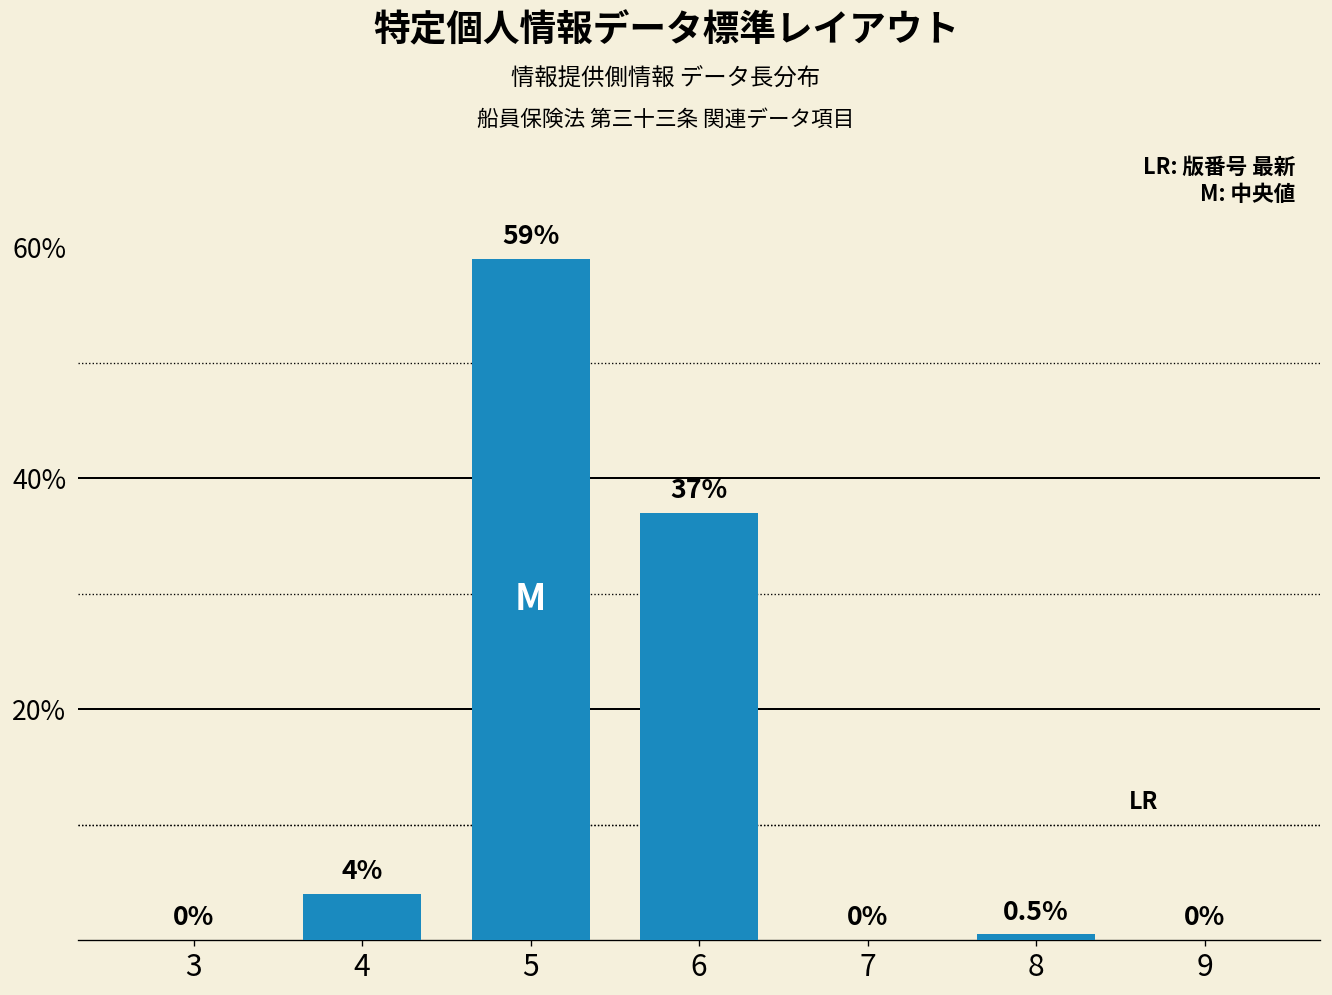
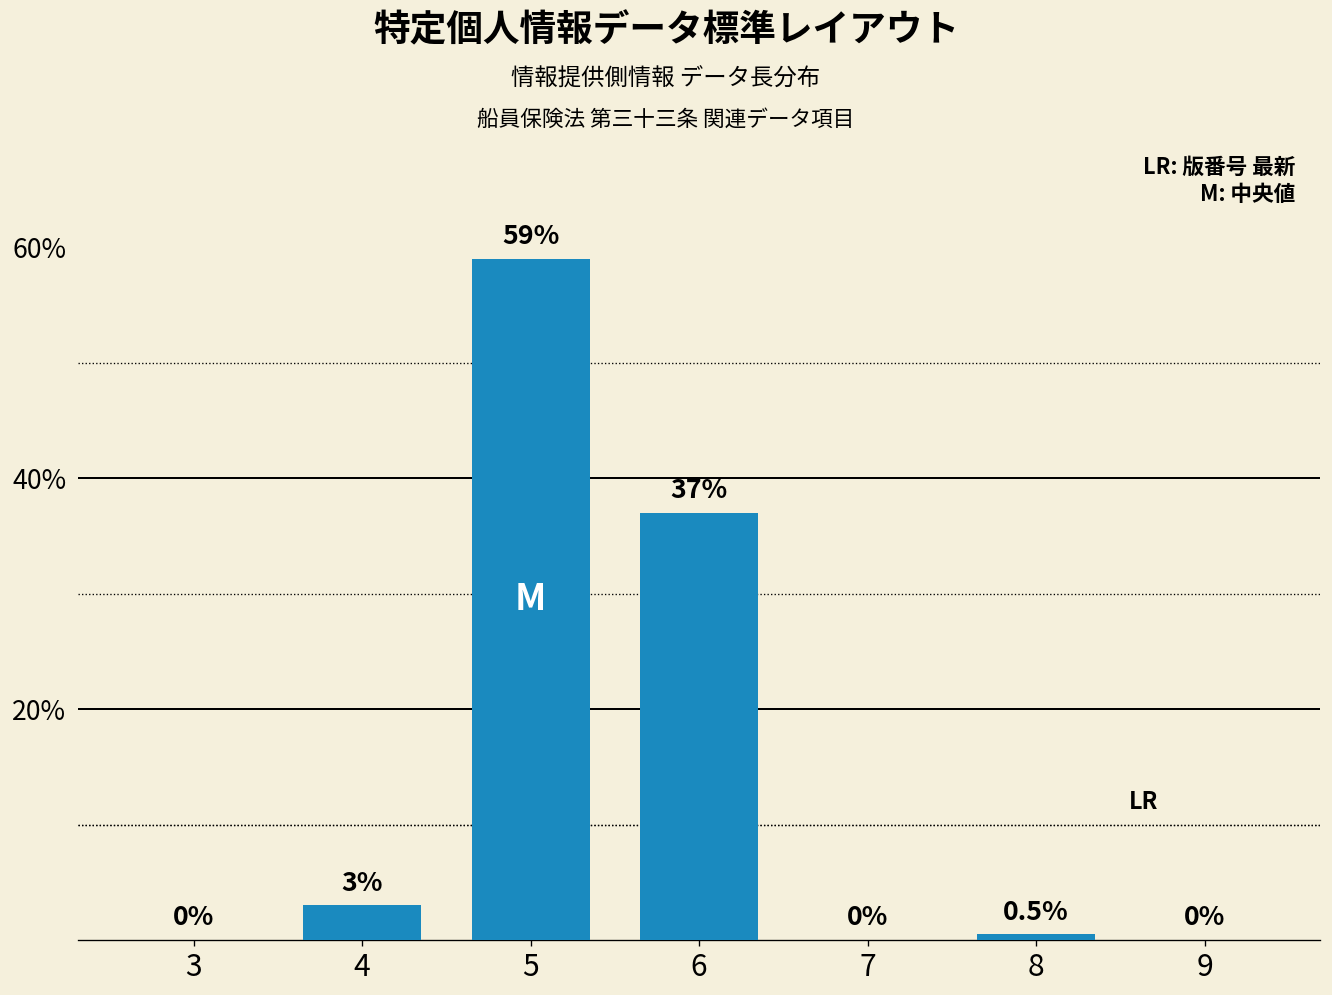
4: 4% -> 3%
